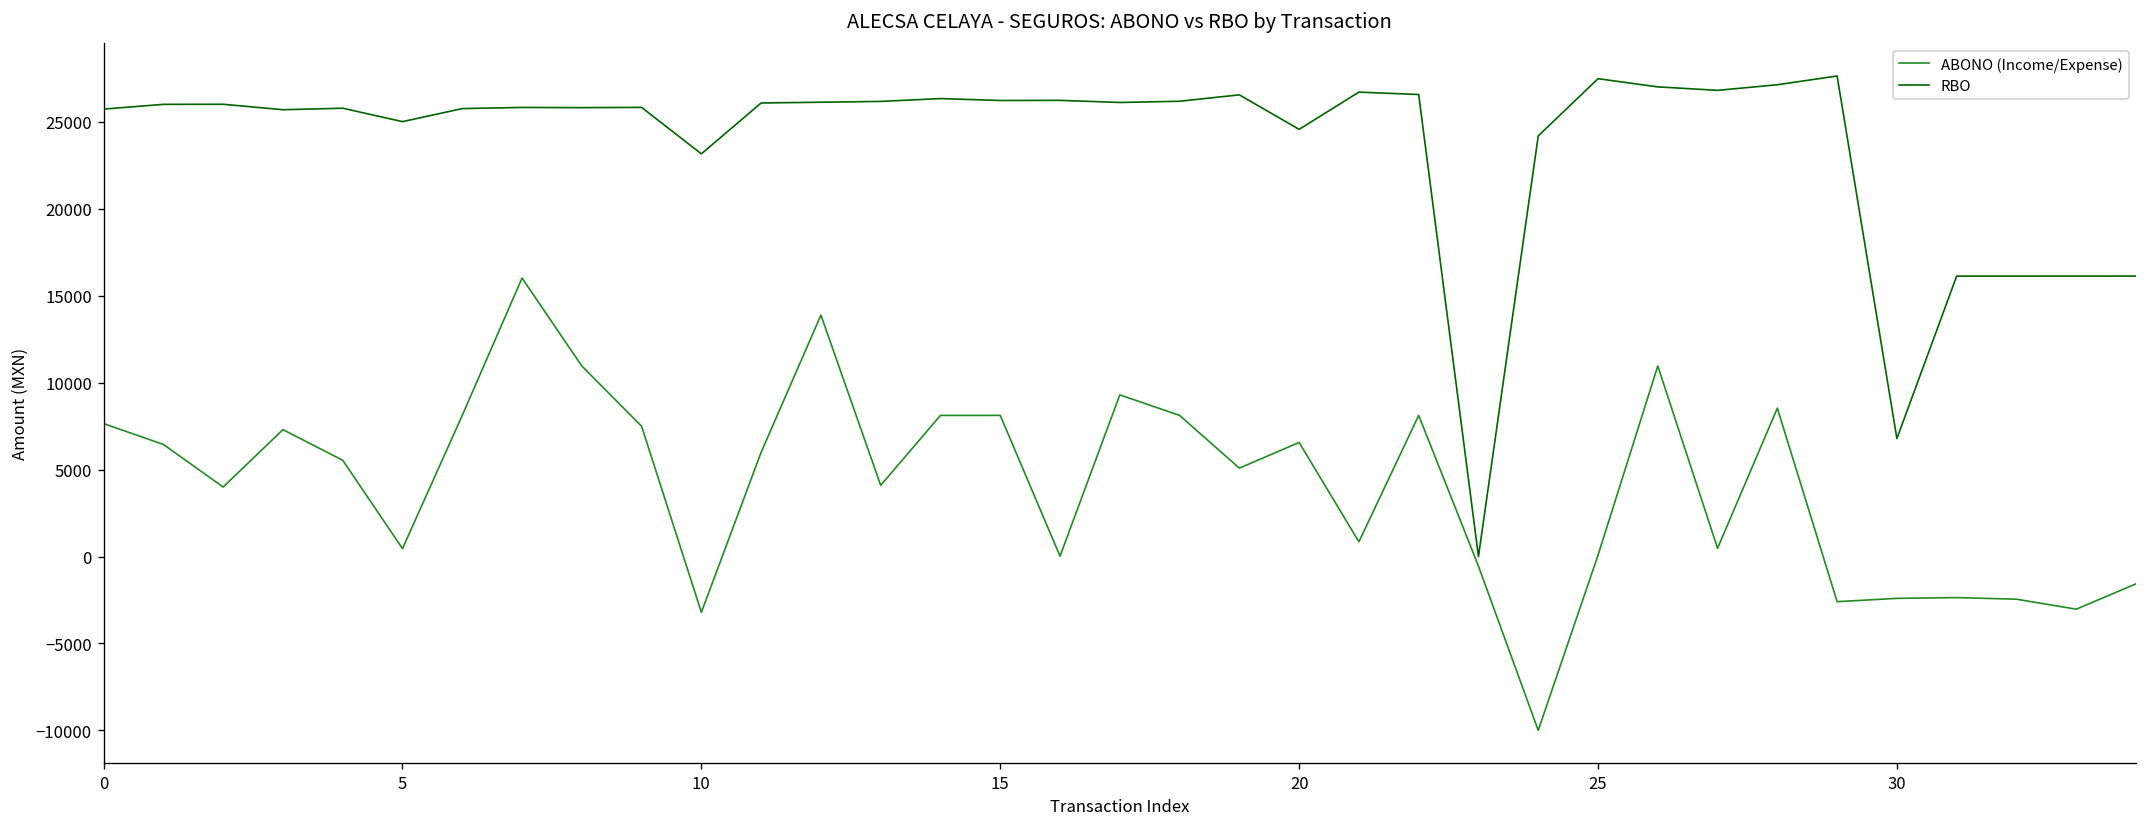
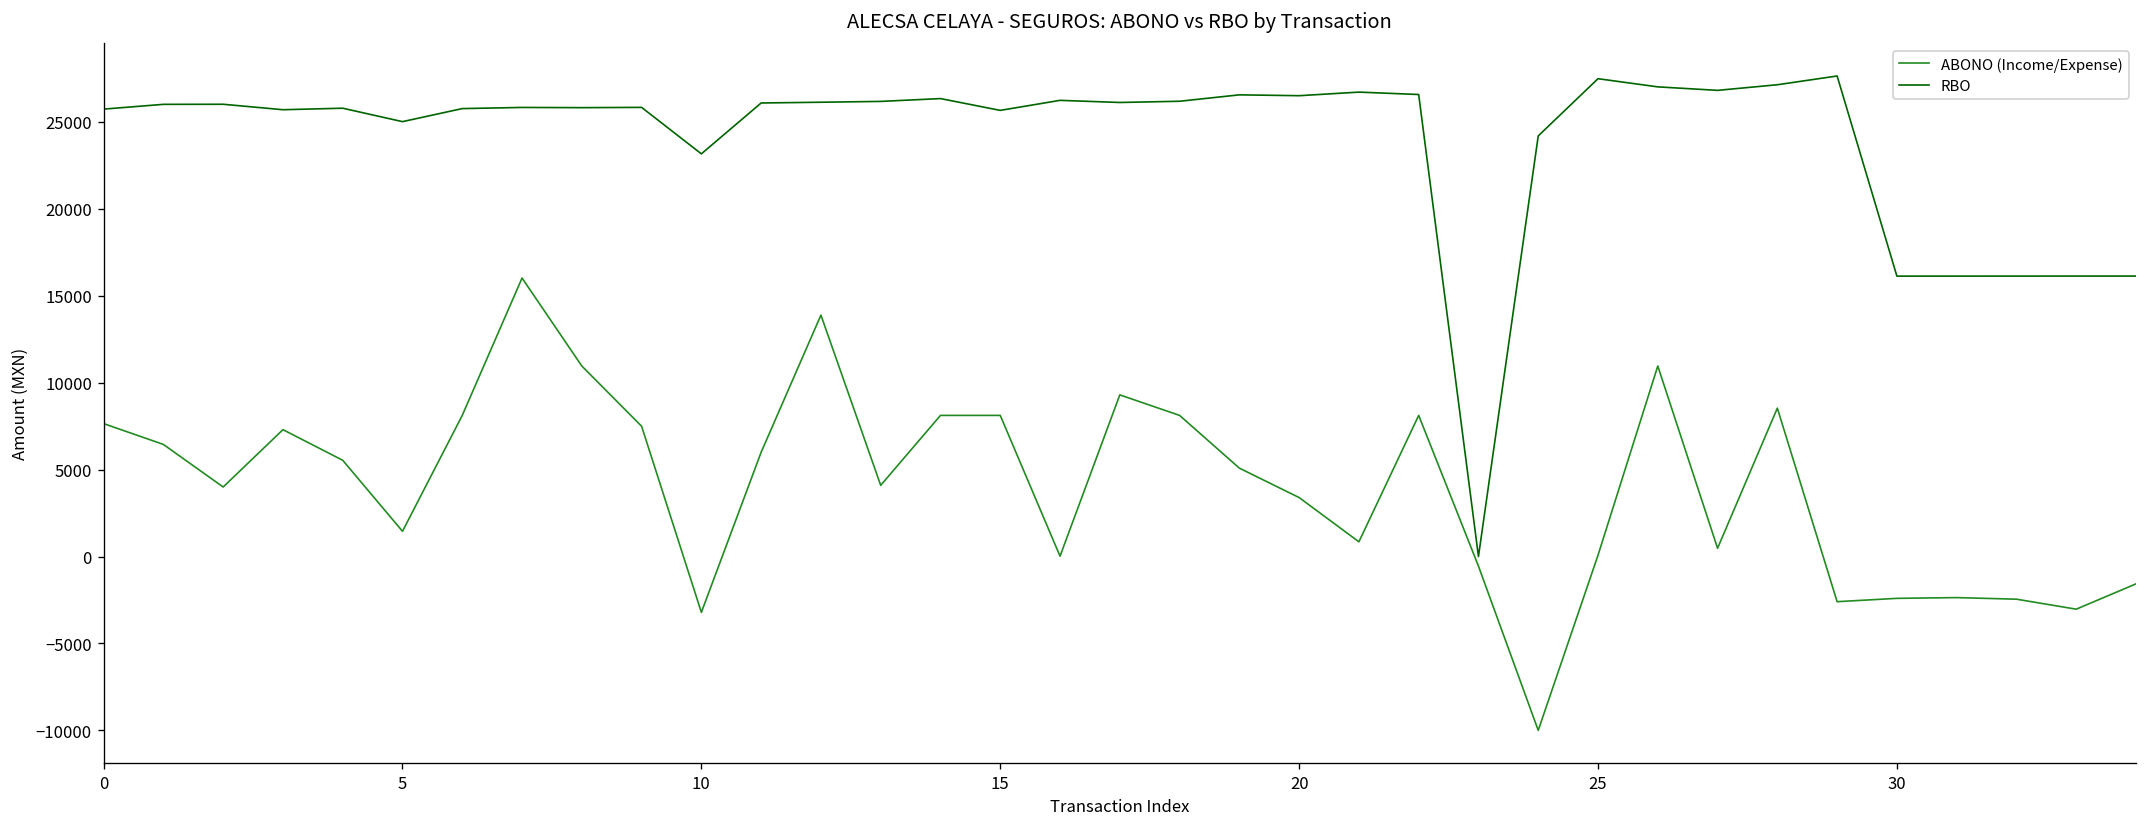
ABONO (Income/Expense), 5: 500 -> 1500
RBO, 15: 26200 -> 25700
ABONO (Income/Expense), 20: 6600 -> 3400
RBO, 20: 24600 -> 26500
RBO, 30: 6800 -> 16100
